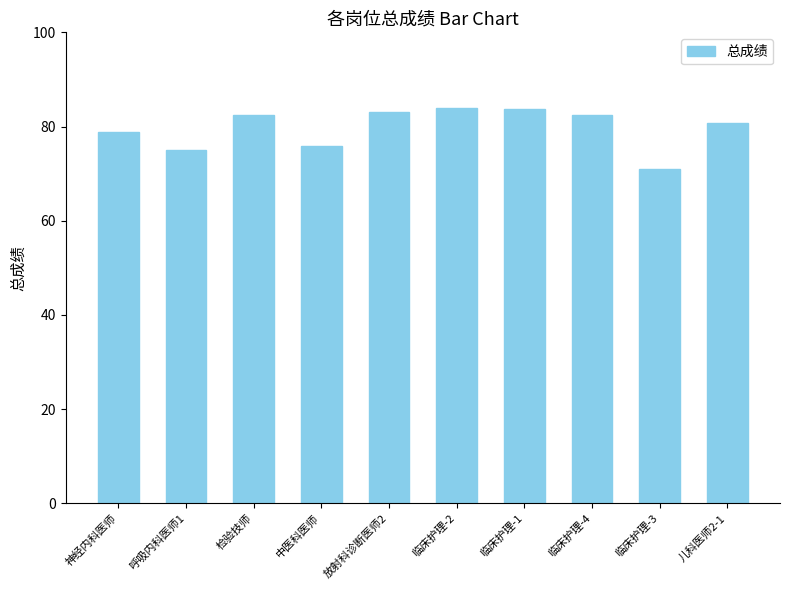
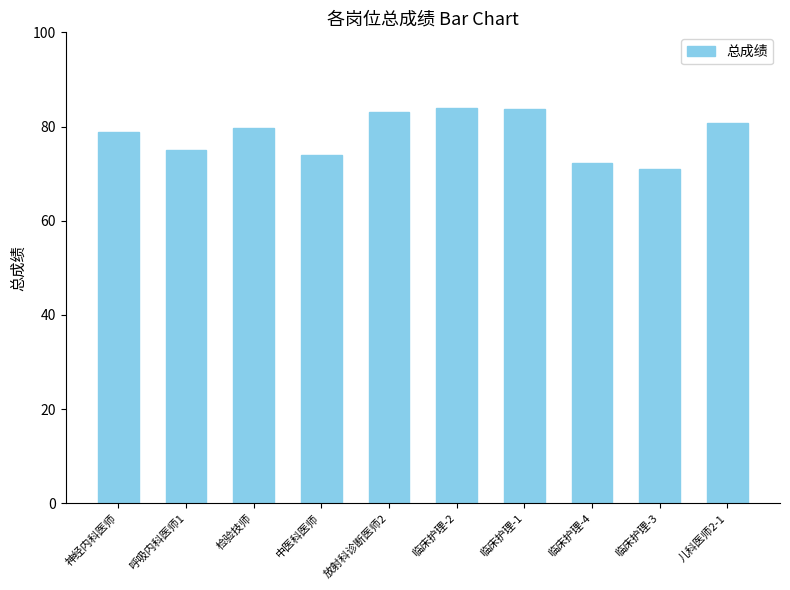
检验技师: 83 -> 80
中医科医师: 76 -> 74
临床护理-4: 82 -> 72
